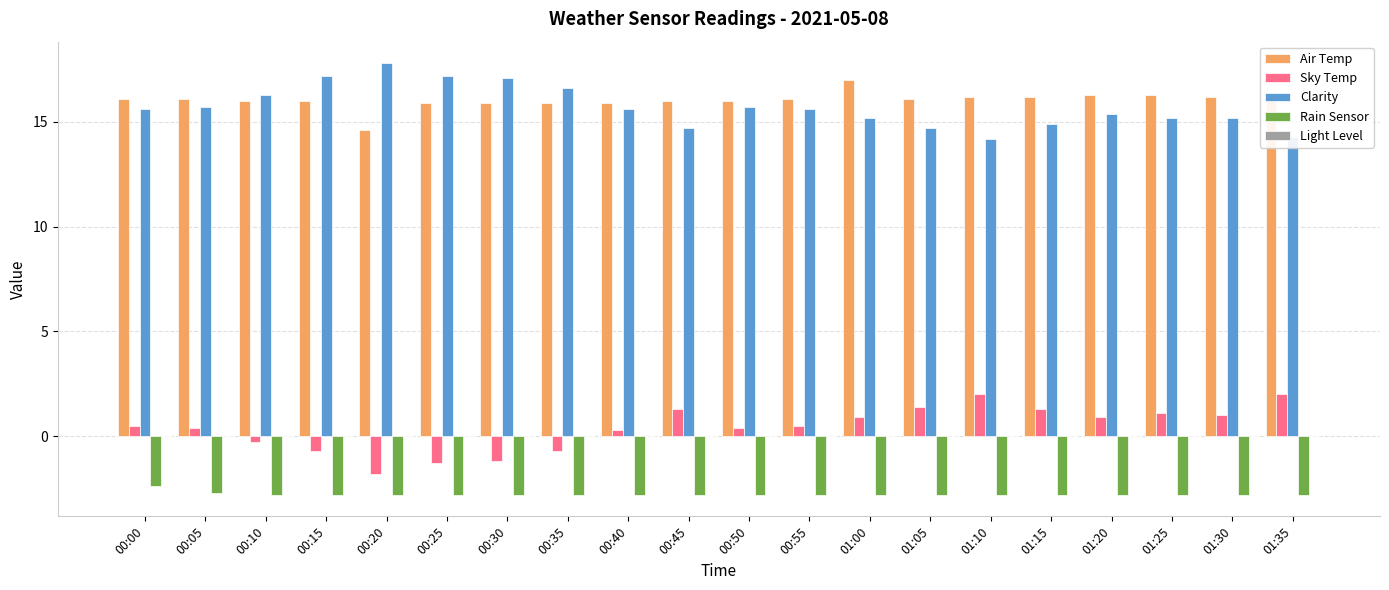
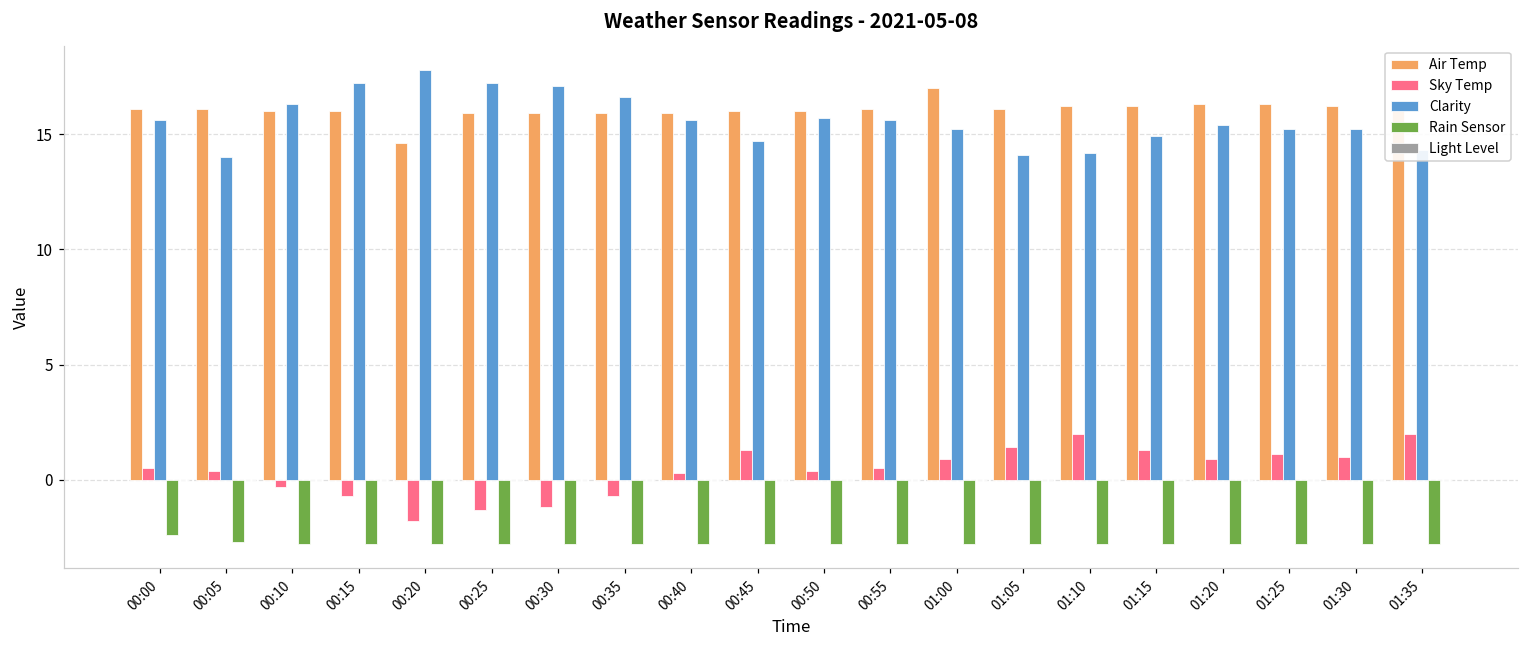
Clarity, 00:05: 15.7 -> 14.0
Clarity, 01:05: 14.7 -> 14.1
